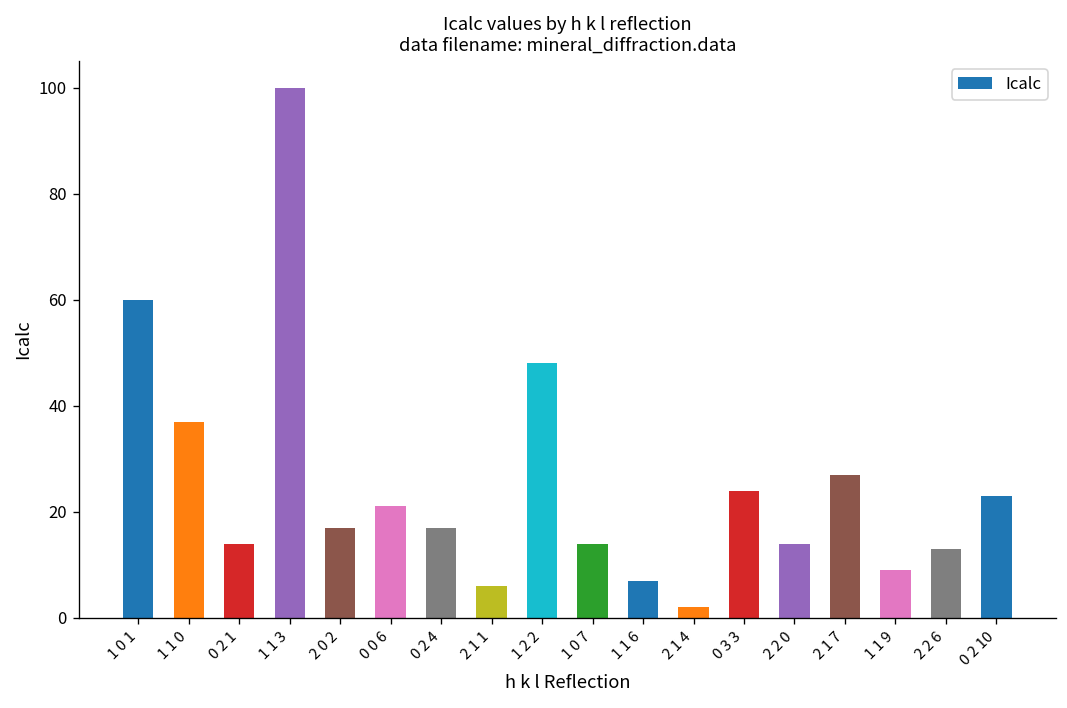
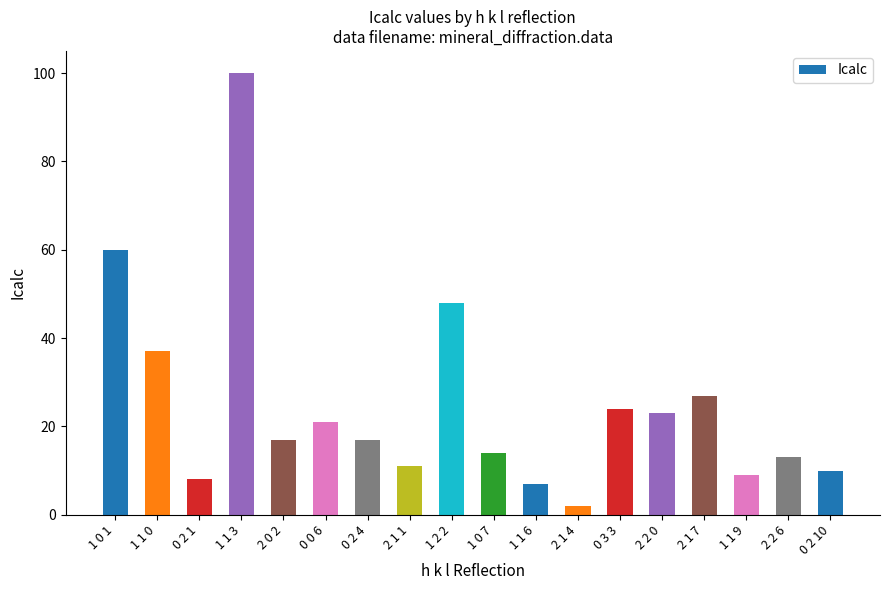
0 2 1: 14 -> 8
2 1 1: 6 -> 11
2 2 0: 14 -> 23
0 2 10: 23 -> 10
